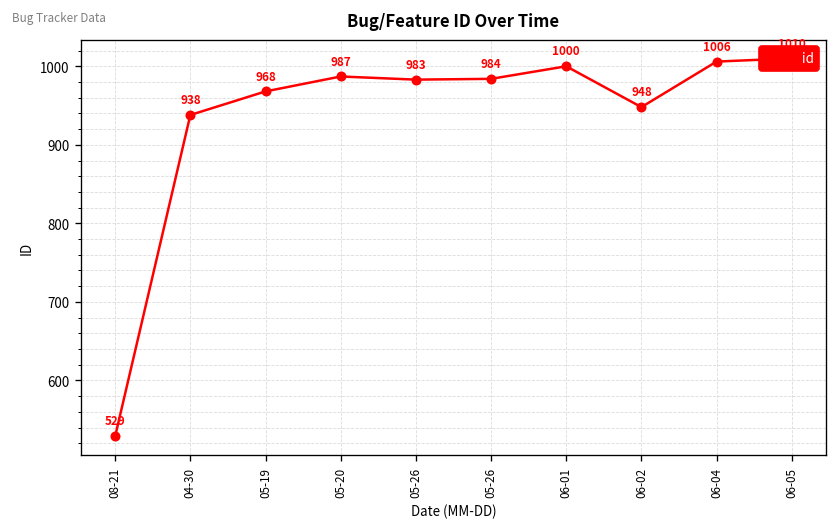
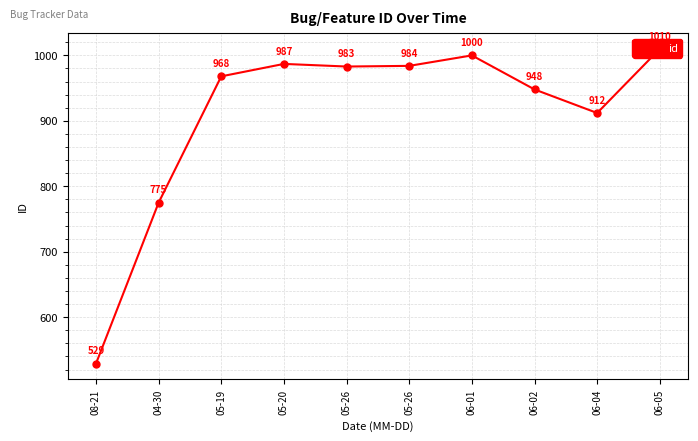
04-30: 938 -> 775
06-04: 1006 -> 912
